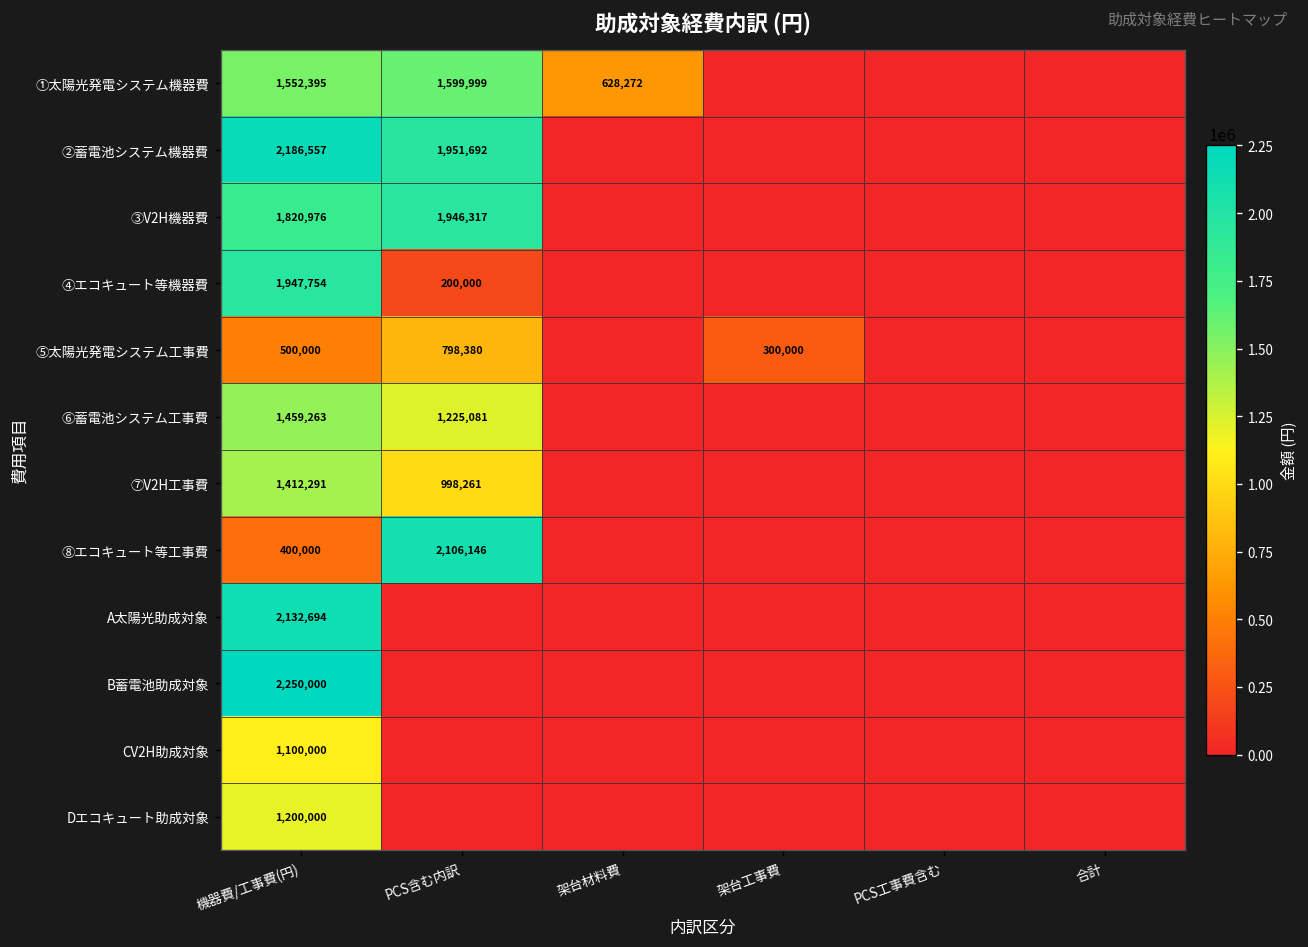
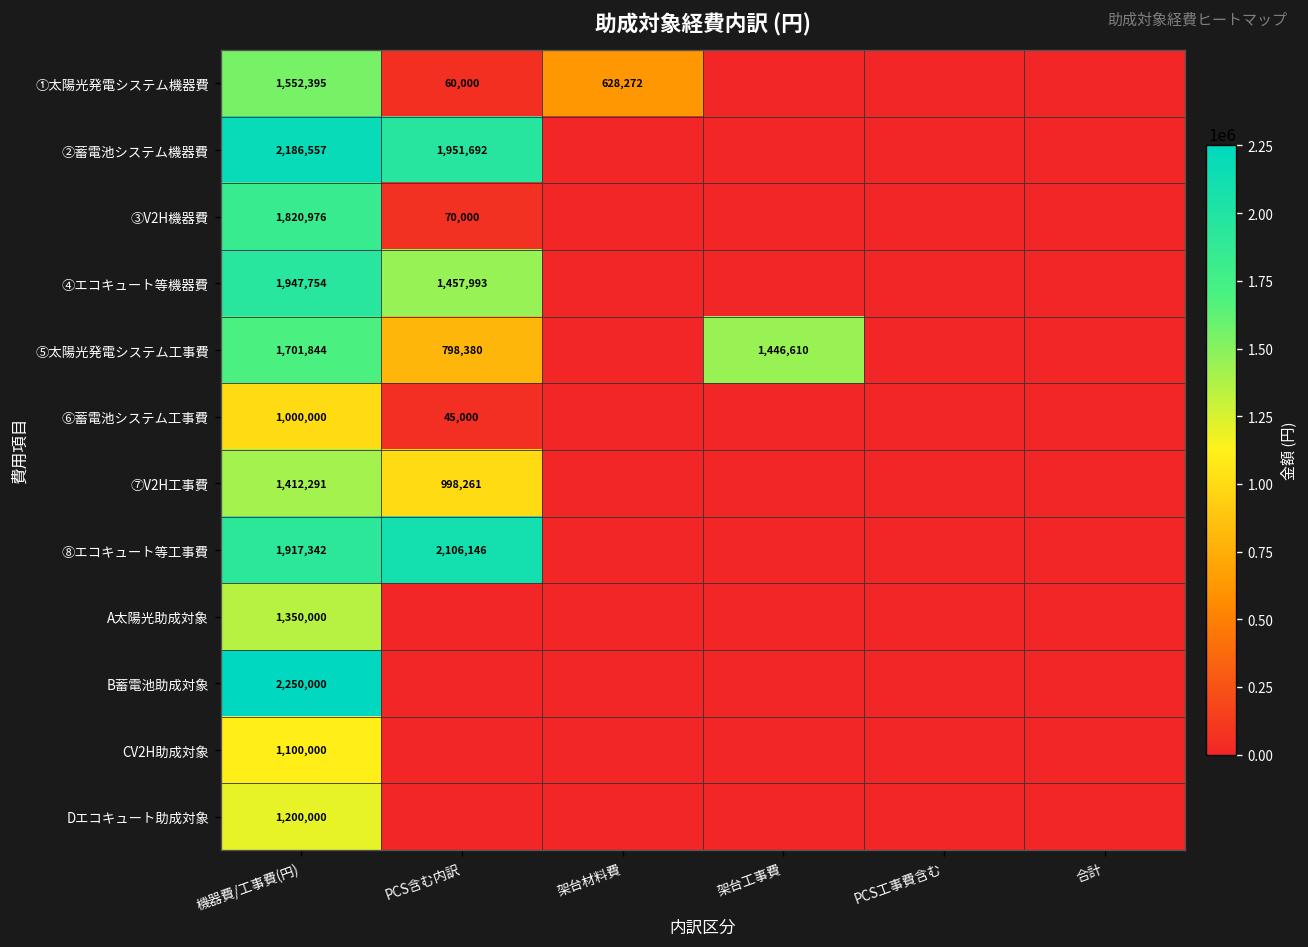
①太陽光発電システム機器費, PCS含む内訳: 1,599,999 -> 60,000
③V2H機器費, PCS含む内訳: 1,946,317 -> 70,000
④エコキュート等機器費, PCS含む内訳: 200,000 -> 1,457,993
⑤太陽光発電システム工事費, 機器費/工事費(円): 500,000 -> 1,701,844
⑤太陽光発電システム工事費, 架台工事費: 300,000 -> 1,446,610
⑥蓄電池システム工事費, 機器費/工事費(円): 1,459,263 -> 1,000,000
⑥蓄電池システム工事費, PCS含む内訳: 1,225,081 -> 45,000
⑧エコキュート等工事費, 機器費/工事費(円): 400,000 -> 1,917,342
A太陽光助成対象, 機器費/工事費(円): 2,132,694 -> 1,350,000
